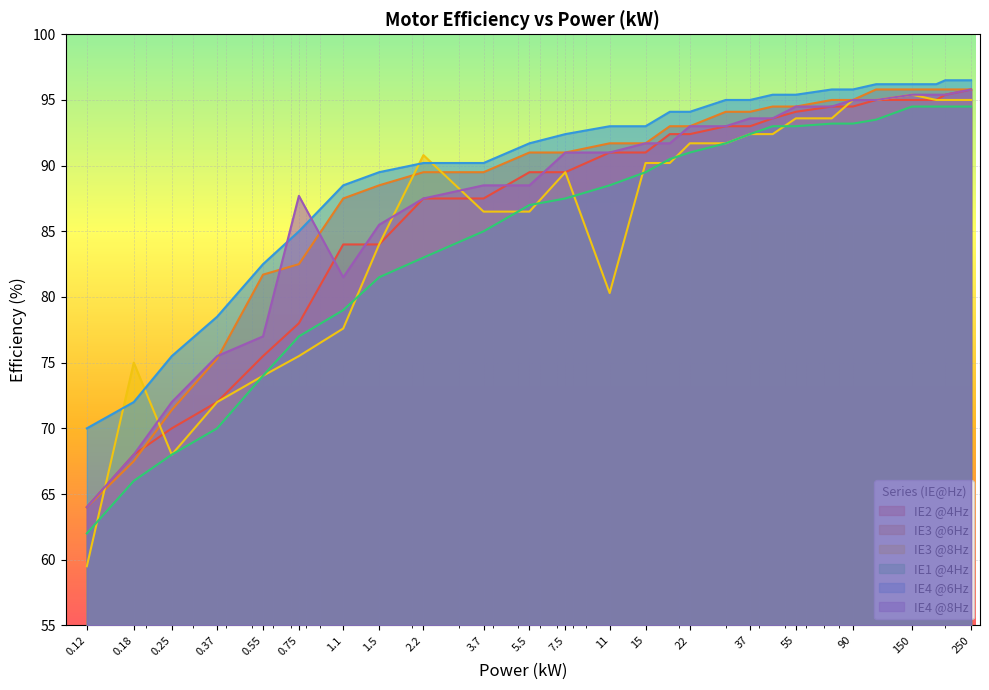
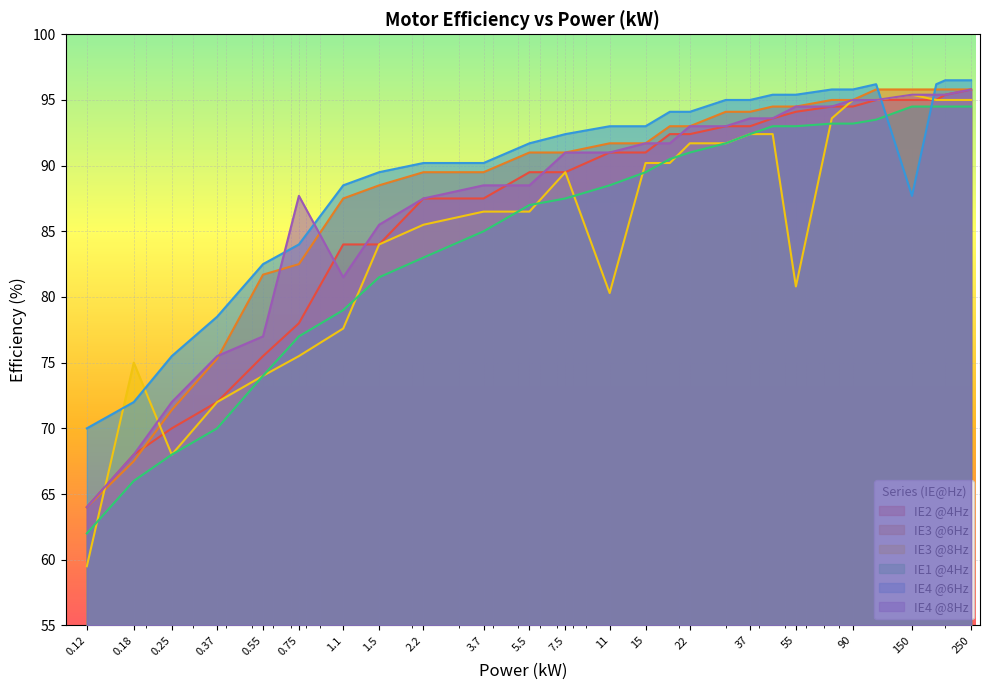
IE4 @6Hz, 0.75: 85 -> 84
IE3 @8Hz, 2.2: 90.8 -> 85.5
IE3 @8Hz, 55: 93.6 -> 80.8
IE4 @6Hz, 150: 96.2 -> 87.7
